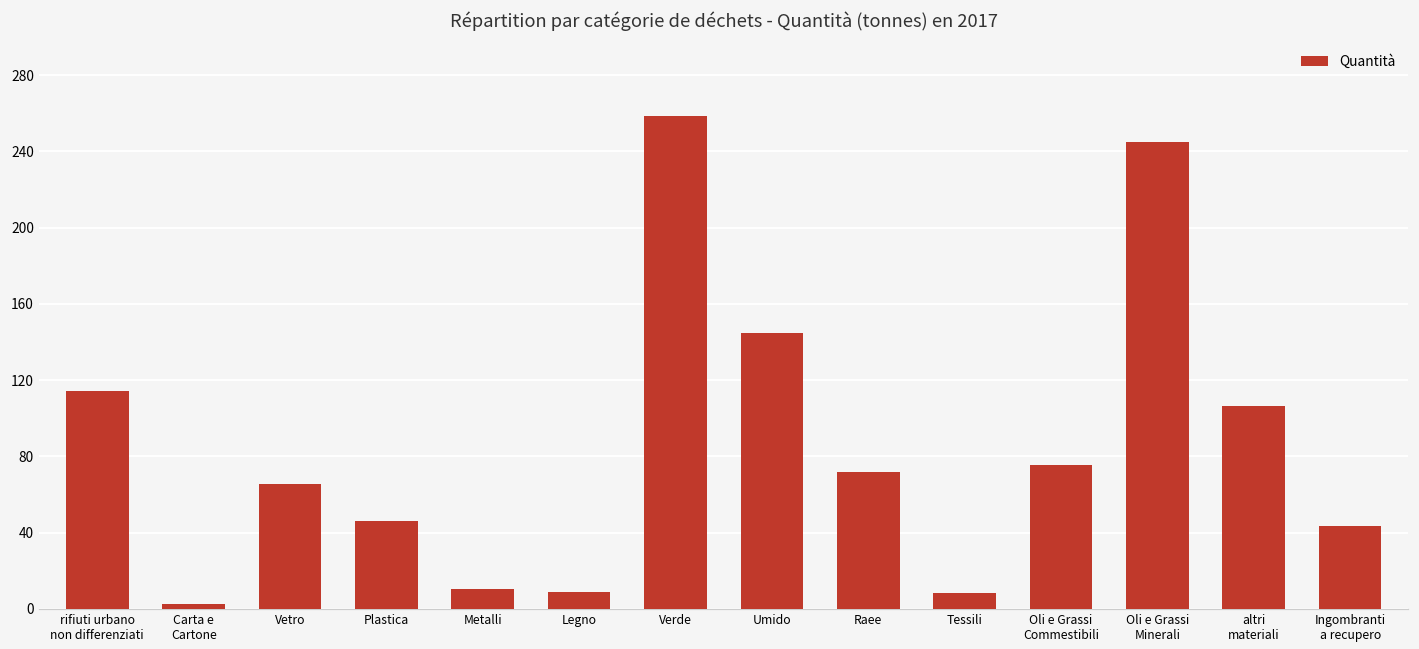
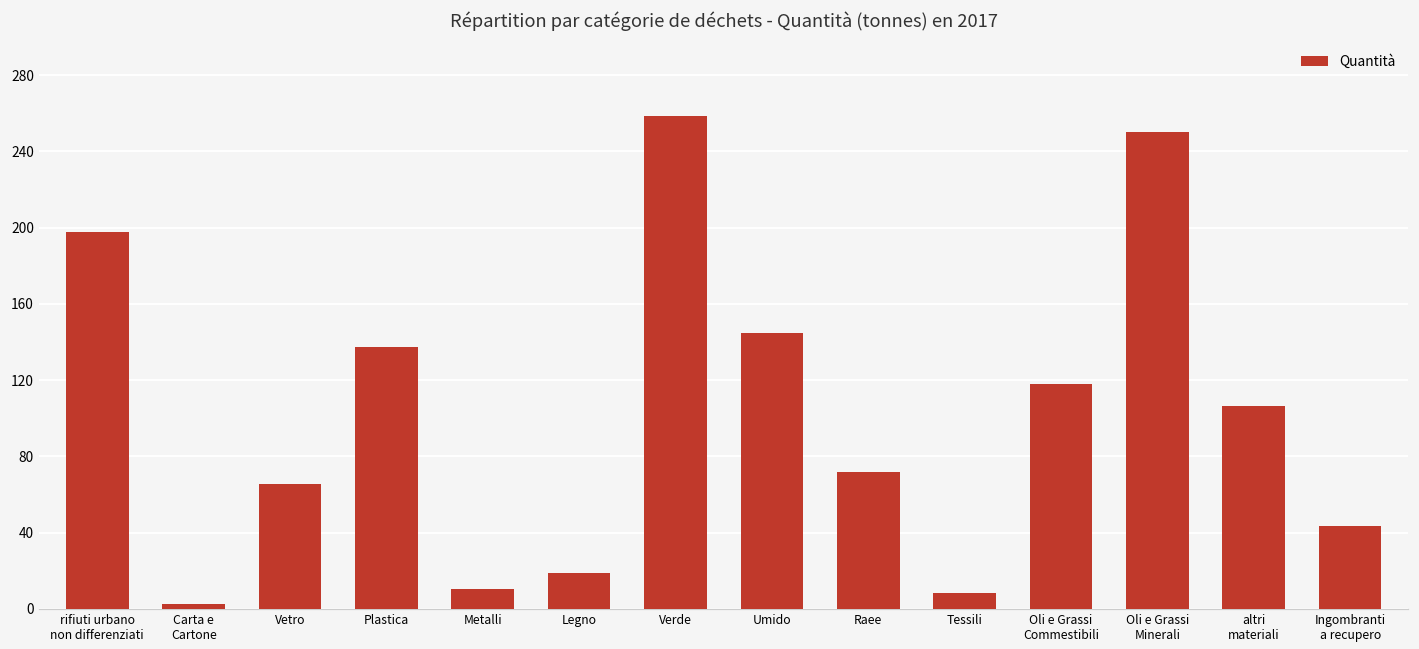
rifiuti urbano non differenziati: 114 -> 198
Plastica: 46 -> 137
Legno: 9 -> 19
Oli e Grassi Commestibili: 75 -> 118
Oli e Grassi Minerali: 245 -> 250
